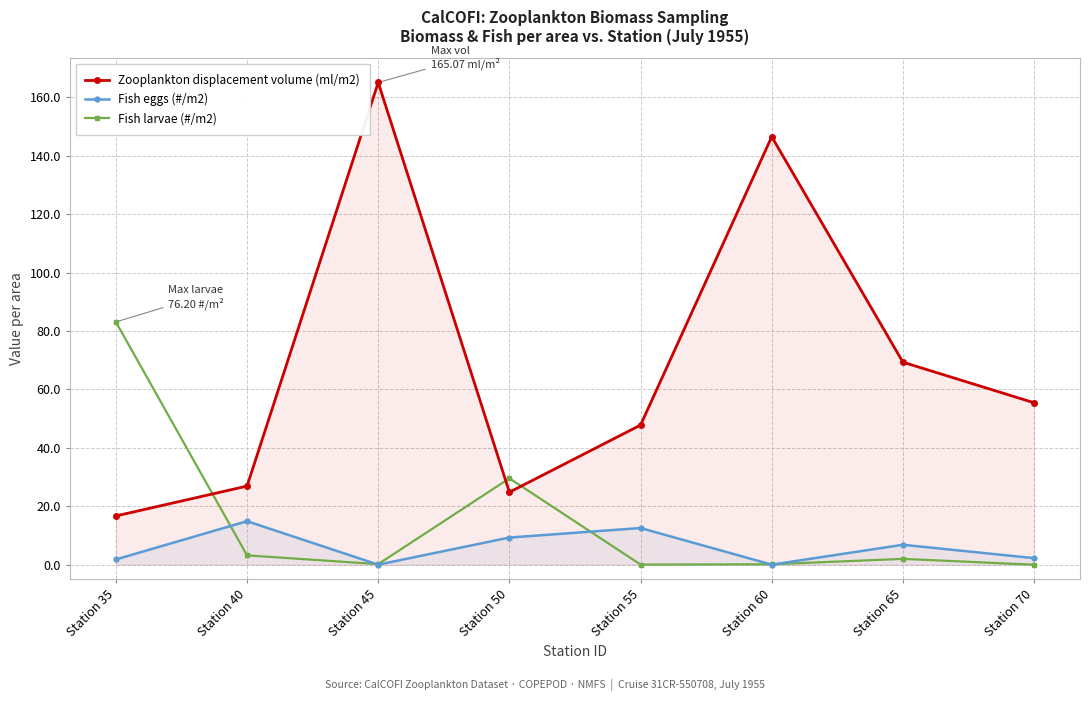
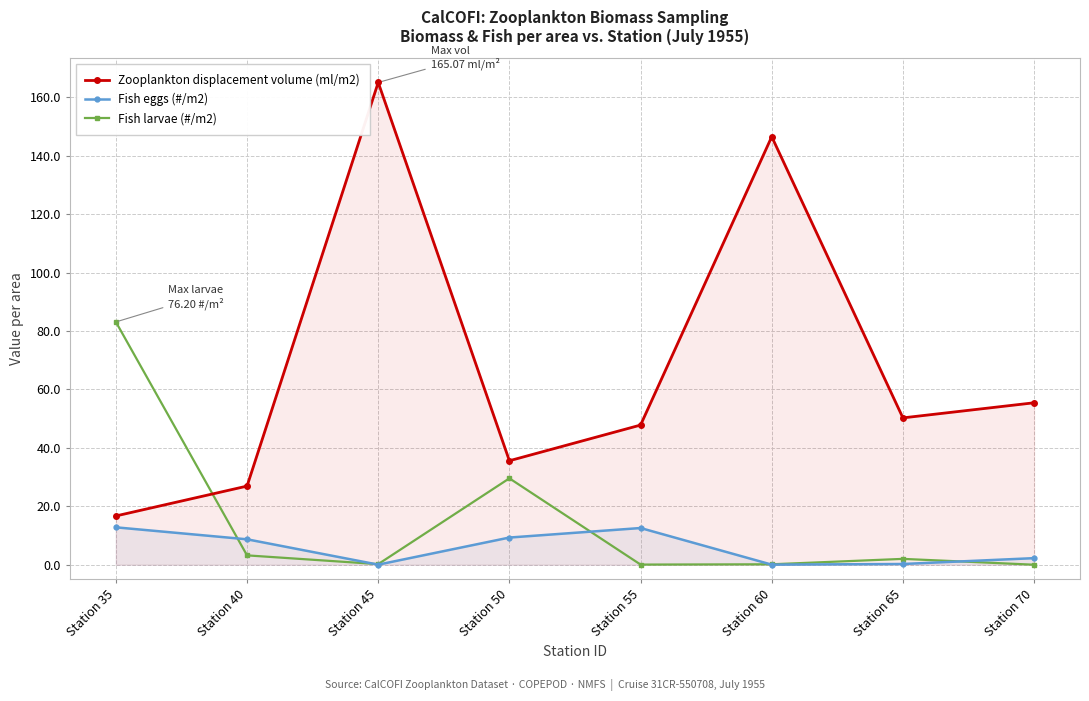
Fish eggs (#/m2), Station 35: 2 -> 13
Fish eggs (#/m2), Station 40: 15 -> 9
Zooplankton displacement volume (ml/m2), Station 50: 25 -> 36
Zooplankton displacement volume (ml/m2), Station 65: 69 -> 50
Fish eggs (#/m2), Station 65: 7 -> 0
